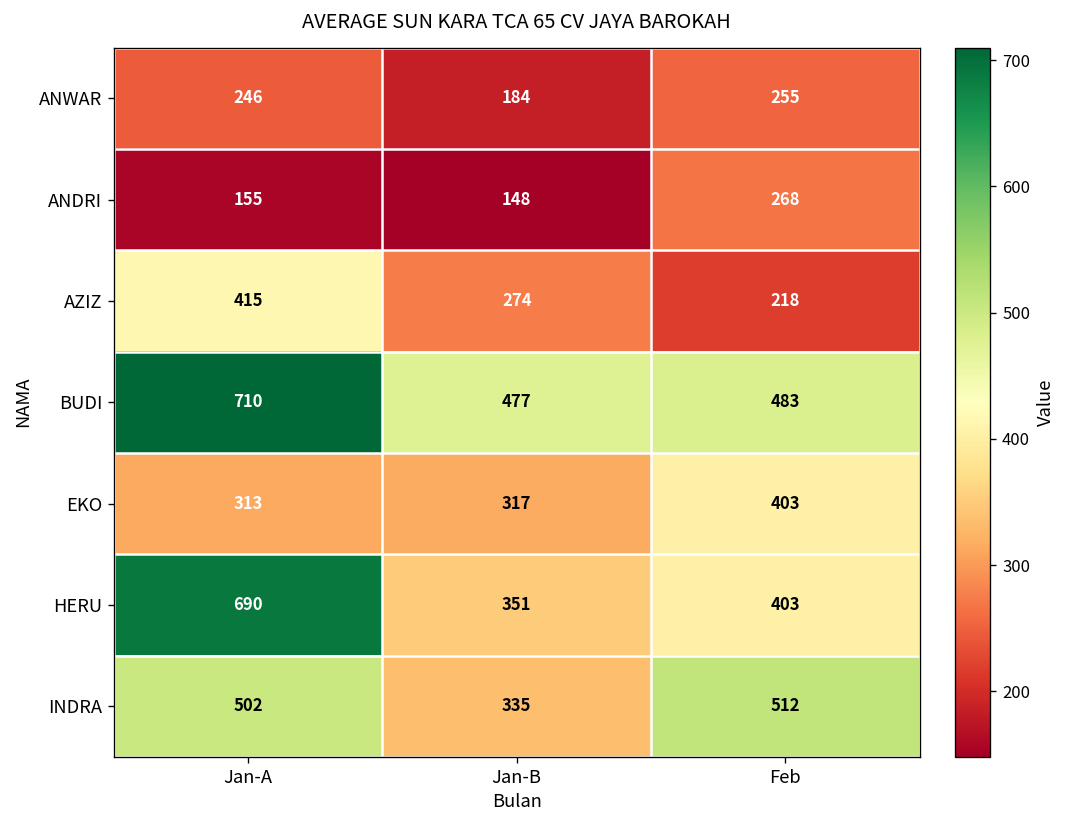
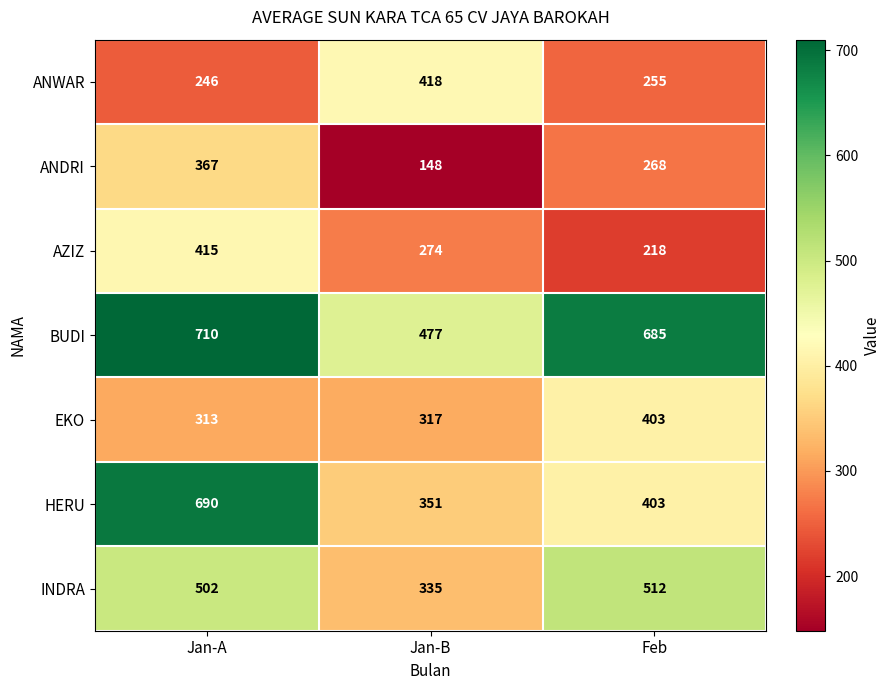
ANWAR, Jan-B: 184 -> 418
ANDRI, Jan-A: 155 -> 367
BUDI, Feb: 483 -> 685
